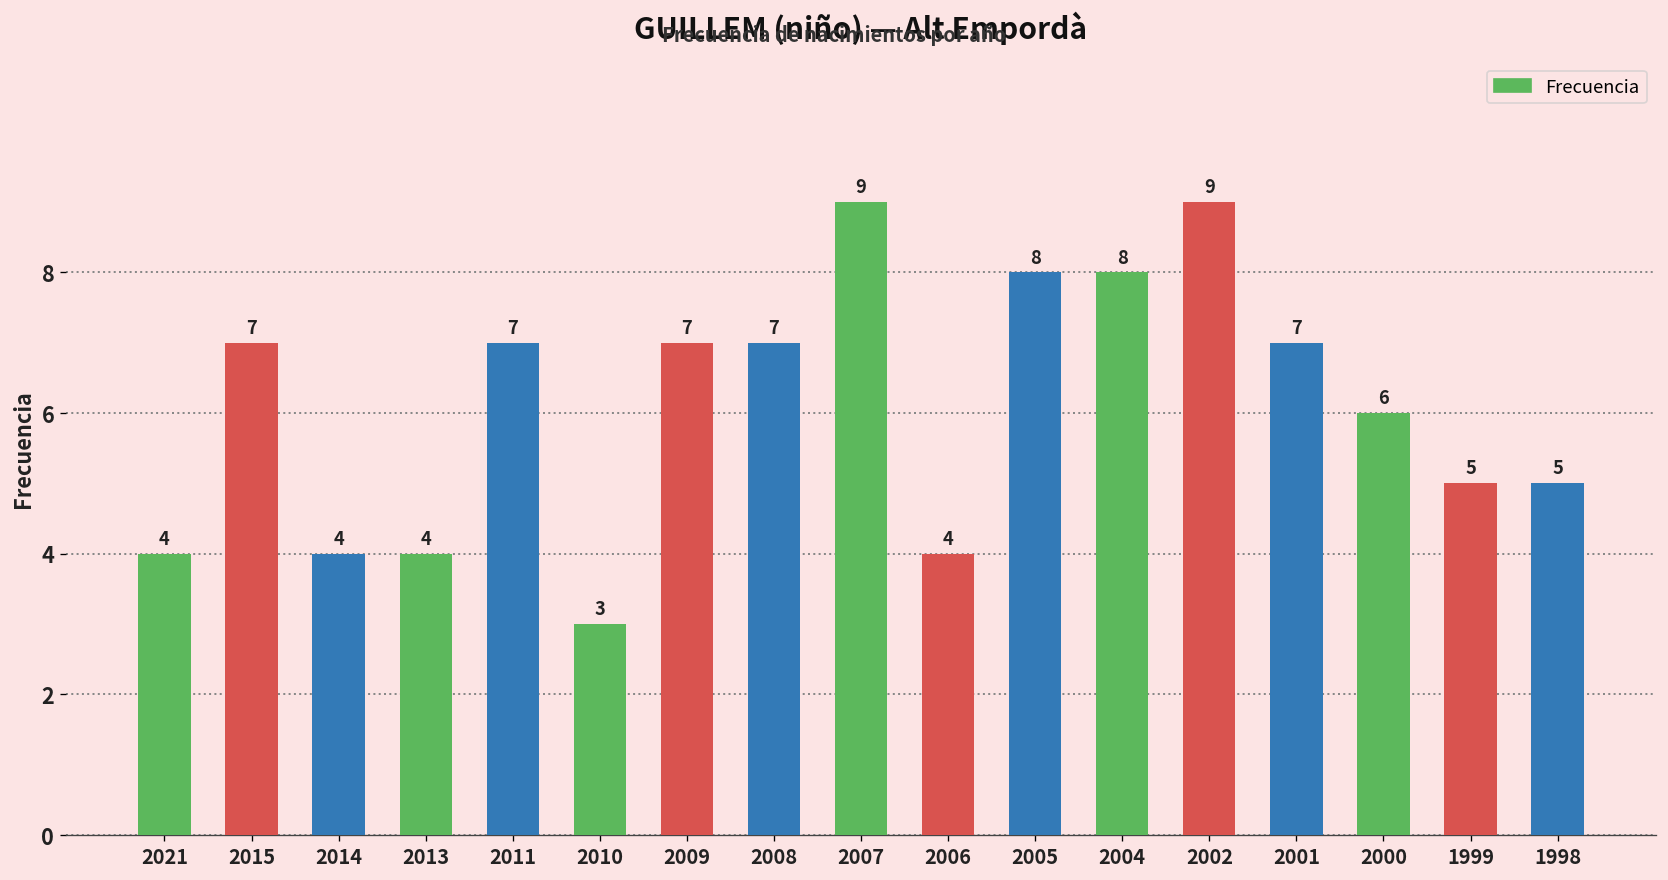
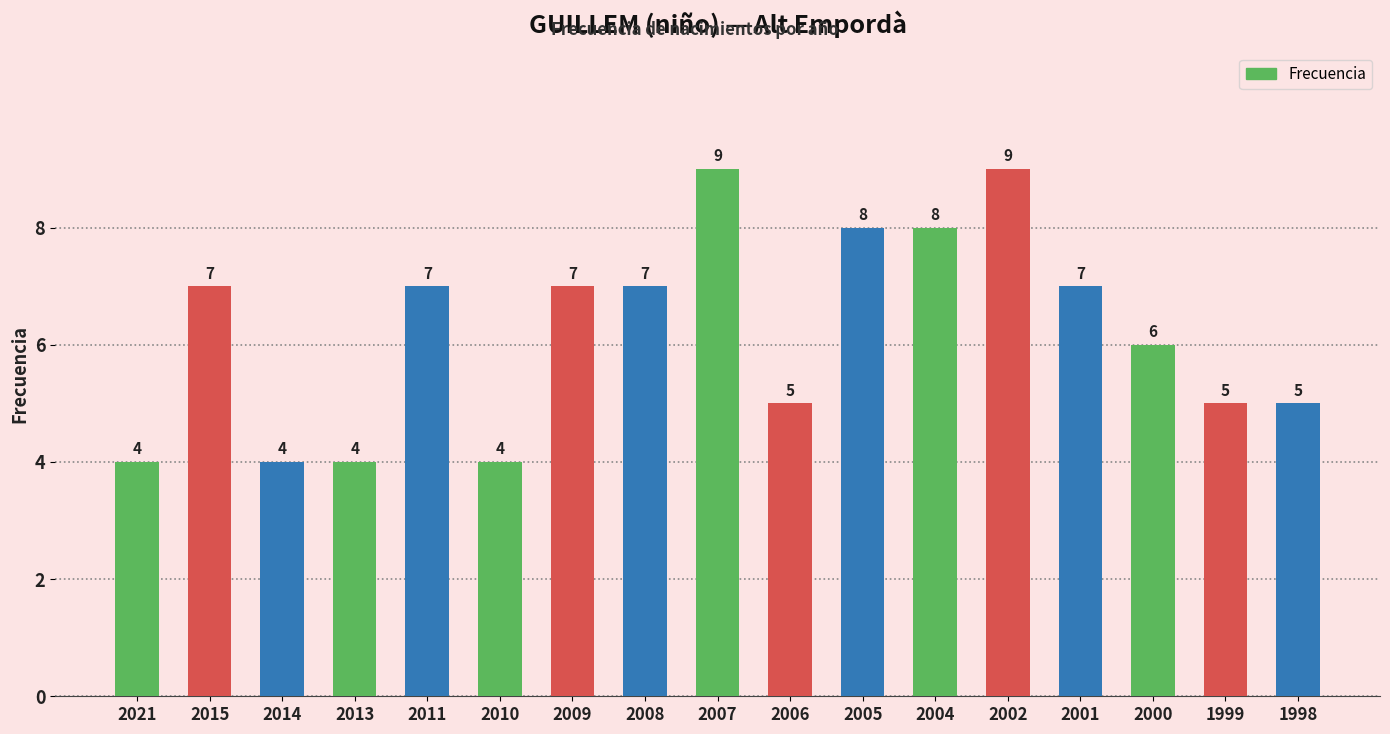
2010: 3 -> 4
2006: 4 -> 5
